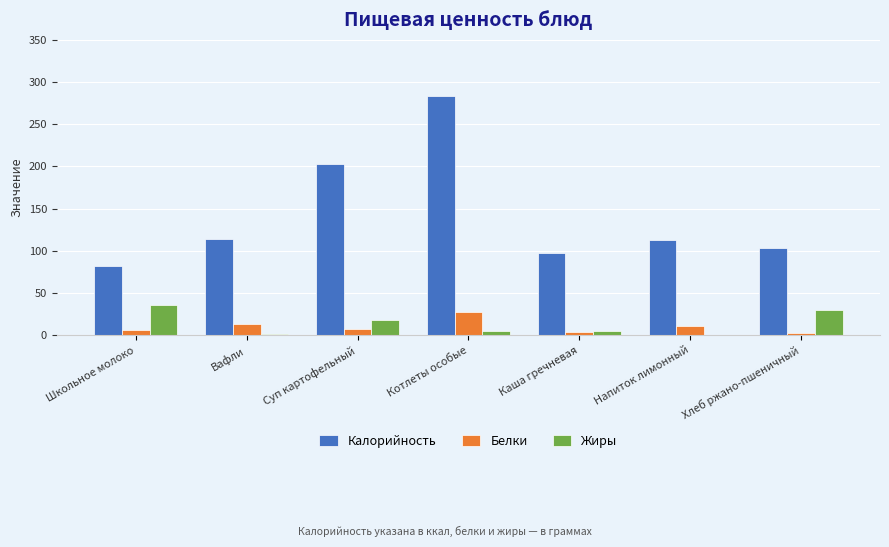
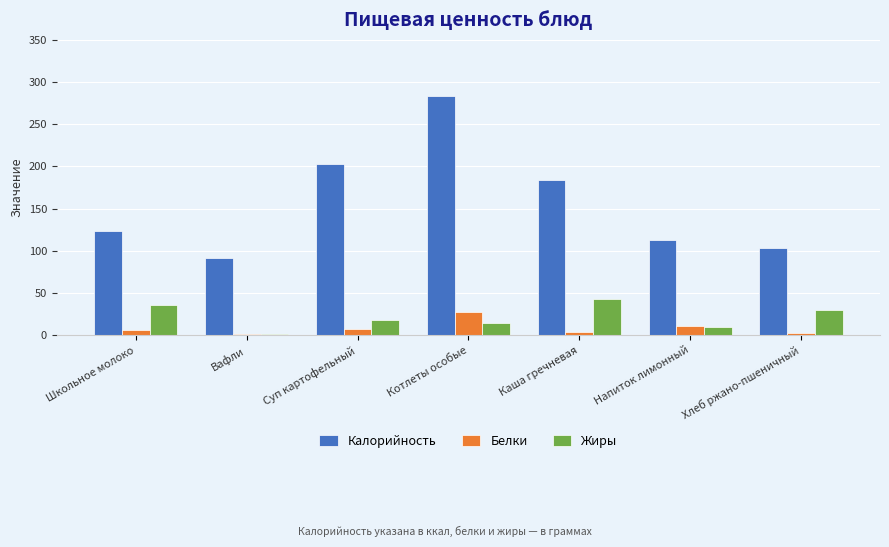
Калорийность, Школьное молоко: 80 -> 120
Калорийность, Вафли: 110 -> 90
Белки, Вафли: 10 -> 0
Жиры, Котлеты особые: 0 -> 10
Калорийность, Каша гречневая: 100 -> 180
Жиры, Каша гречневая: 0 -> 40
Жиры, Напиток лимонный: 0 -> 10
